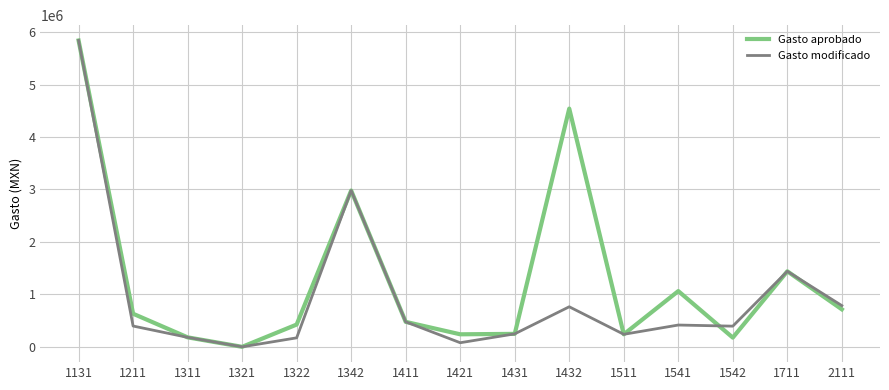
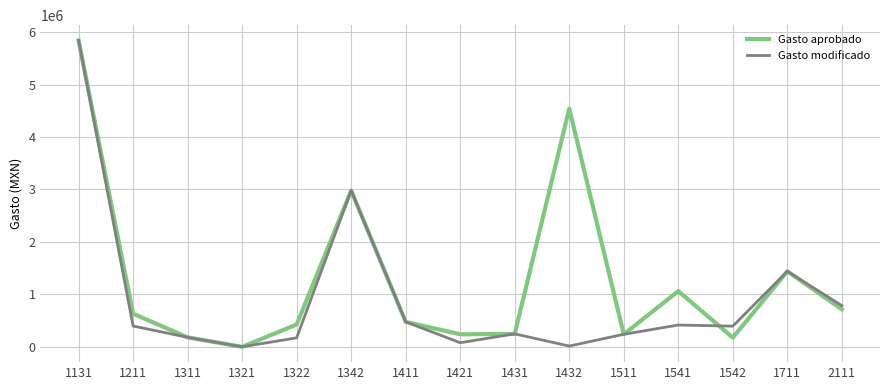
Gasto modificado, 1432: 800000 -> 0
